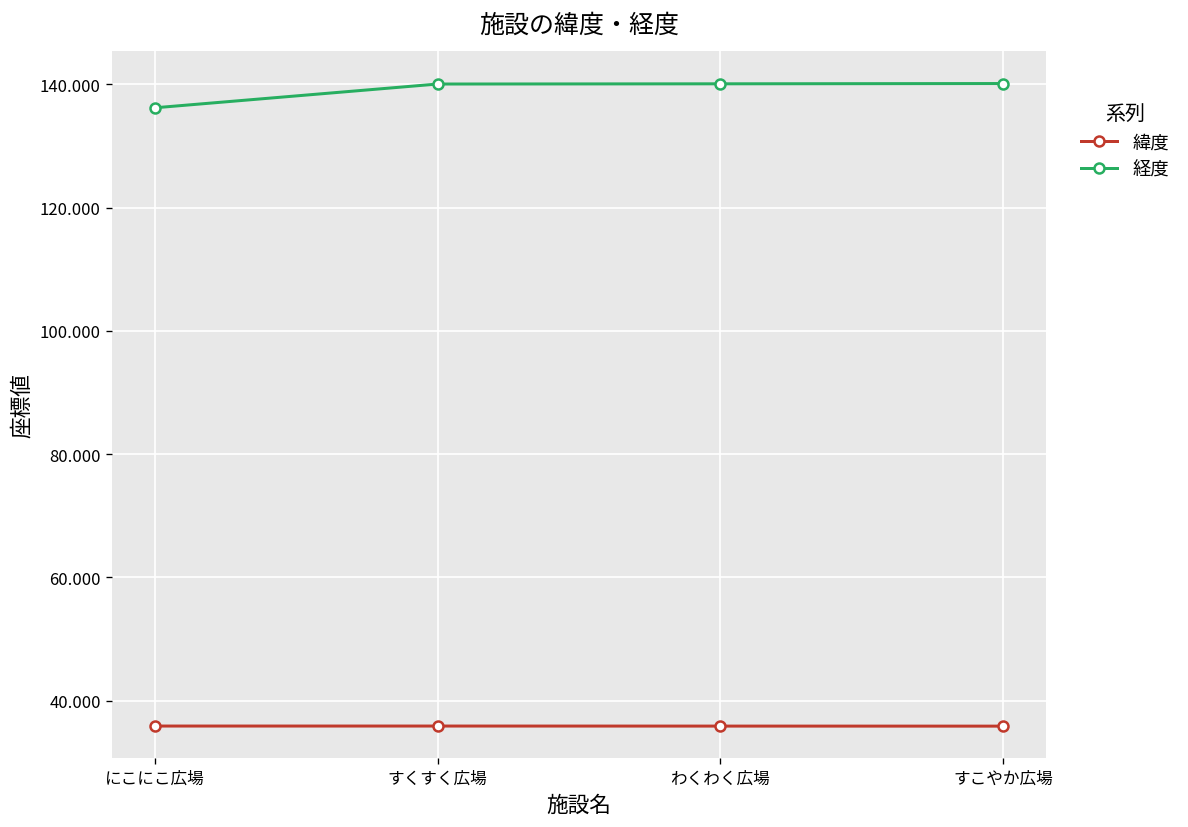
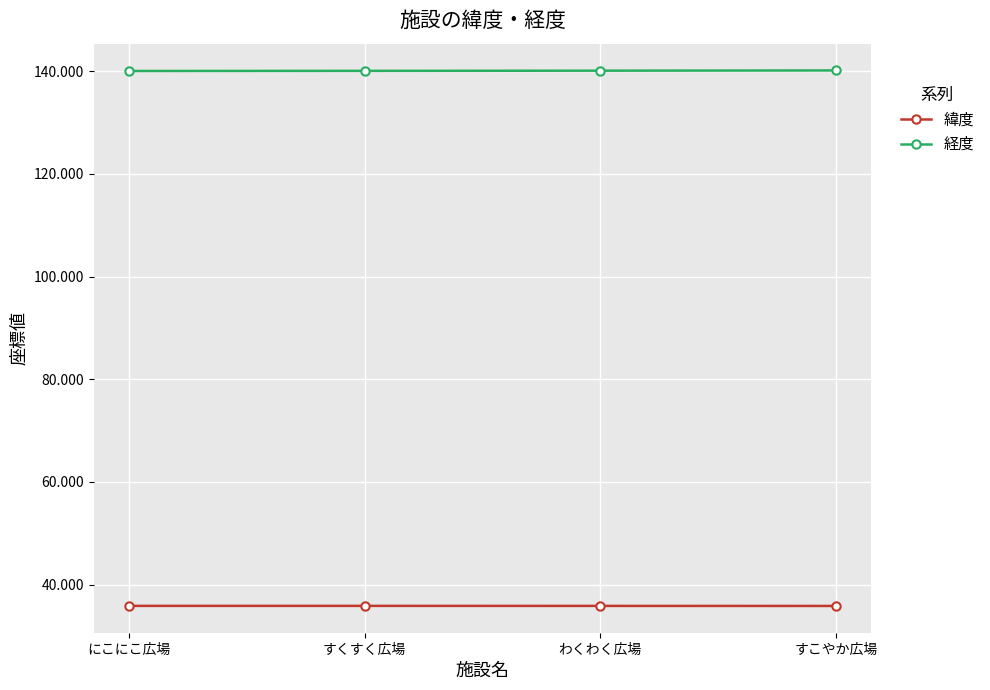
経度, にこにこ広場: 136 -> 140
